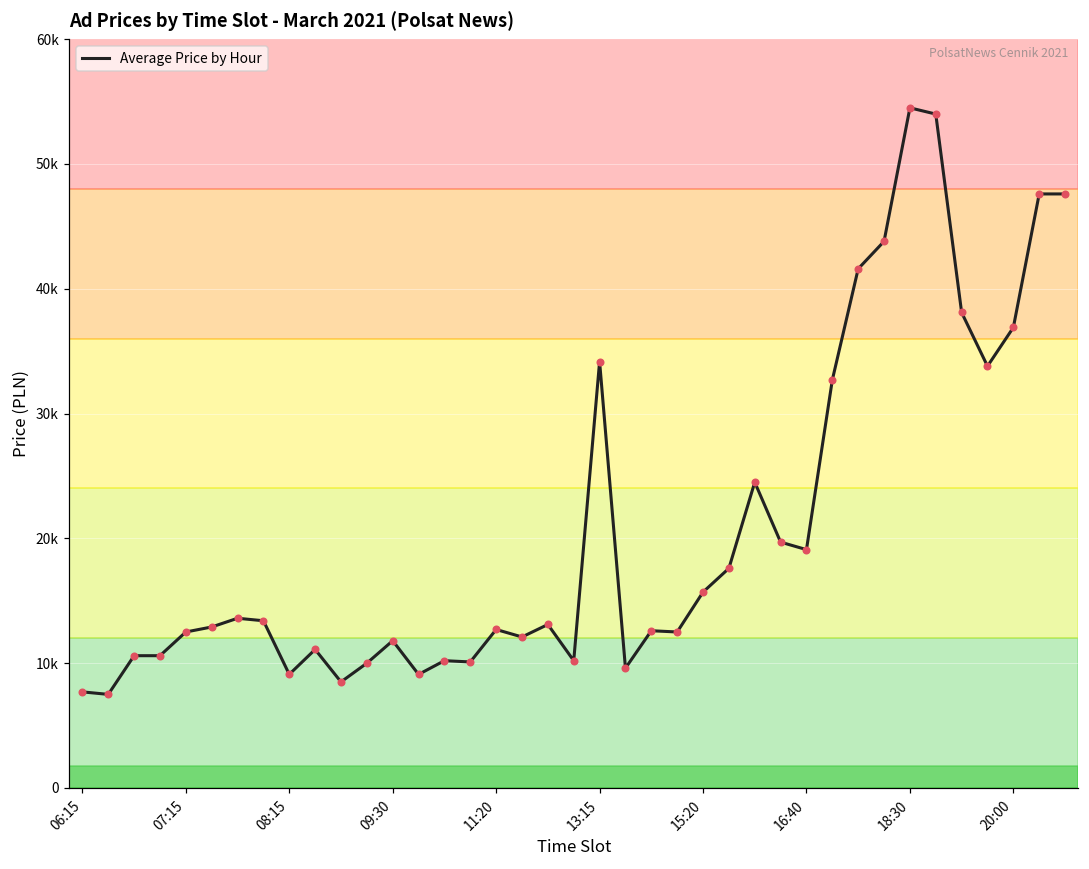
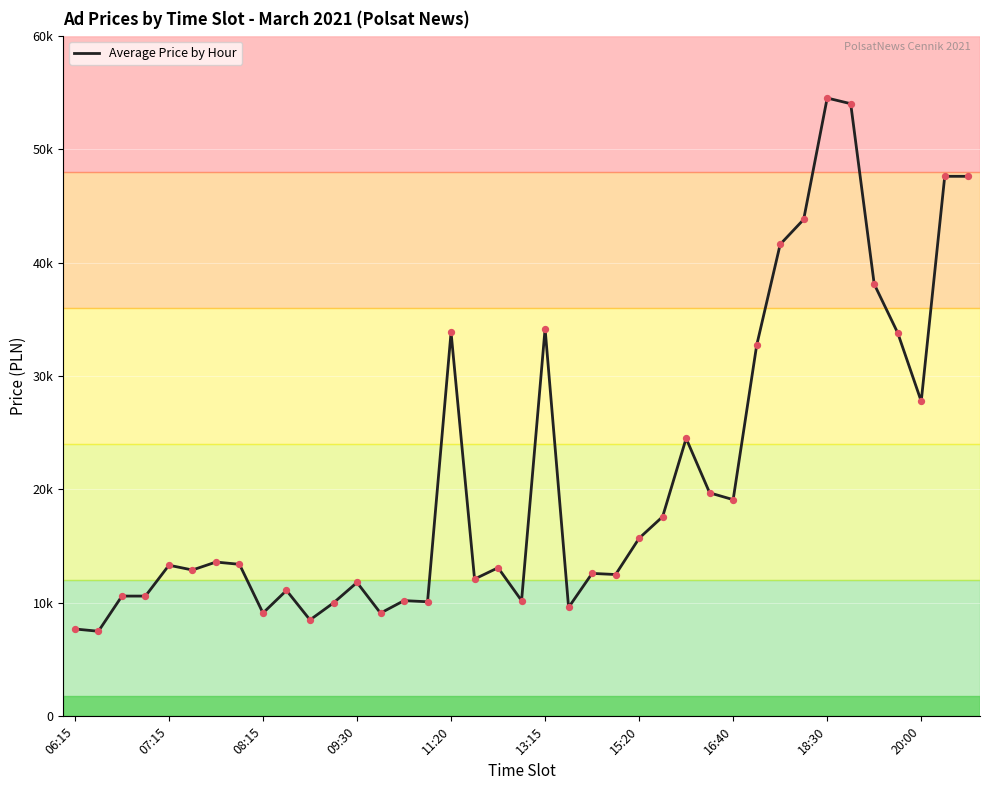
07:15: 12500 -> 13300
11:20: 12700 -> 33900
20:00: 36900 -> 27800
